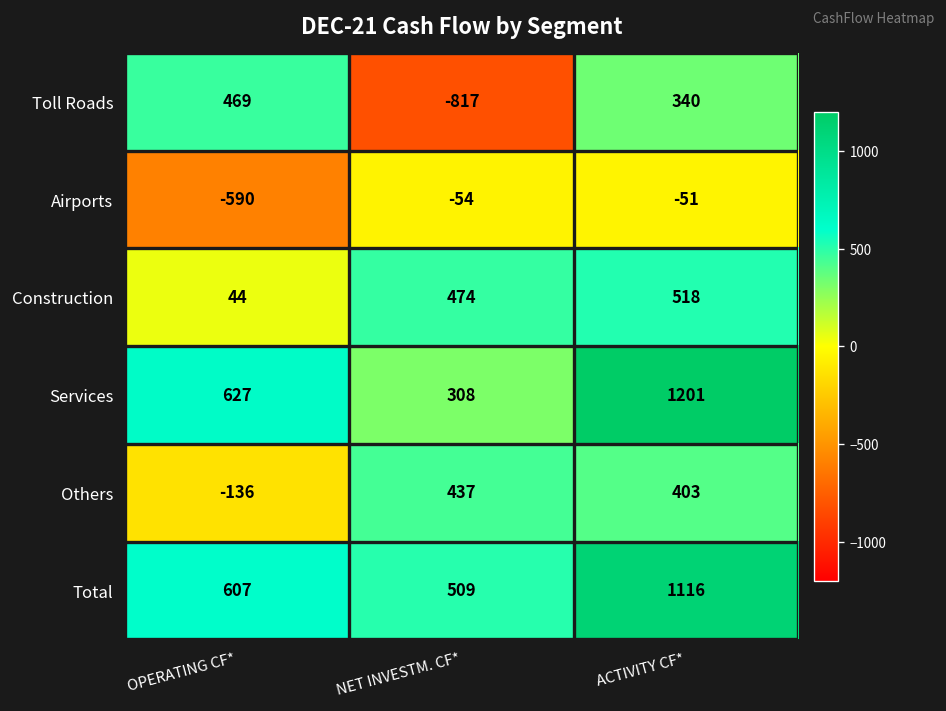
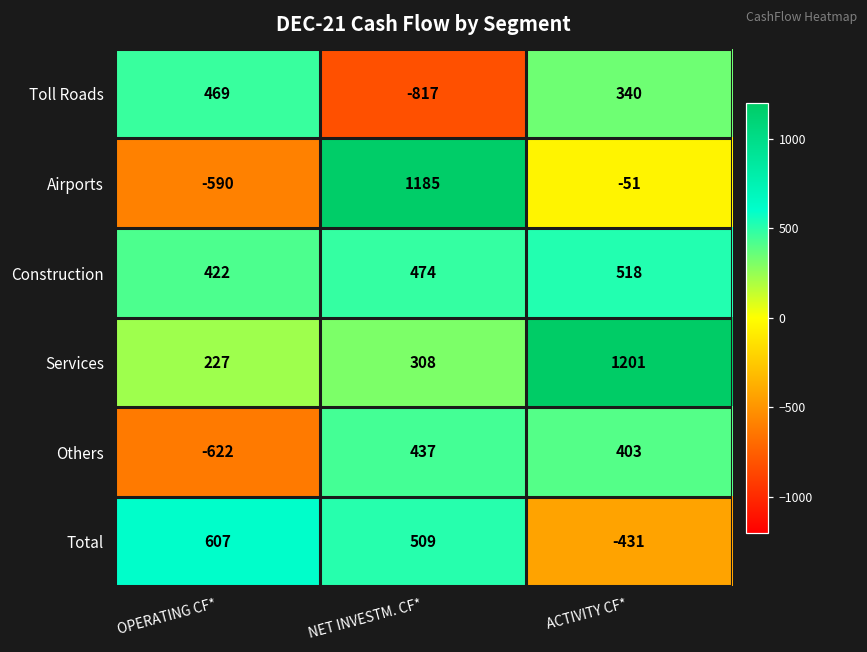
Airports, NET INVESTM. CF*: -54 -> 1185
Construction, OPERATING CF*: 44 -> 422
Services, OPERATING CF*: 627 -> 227
Others, OPERATING CF*: -136 -> -622
Total, ACTIVITY CF*: 1116 -> -431
